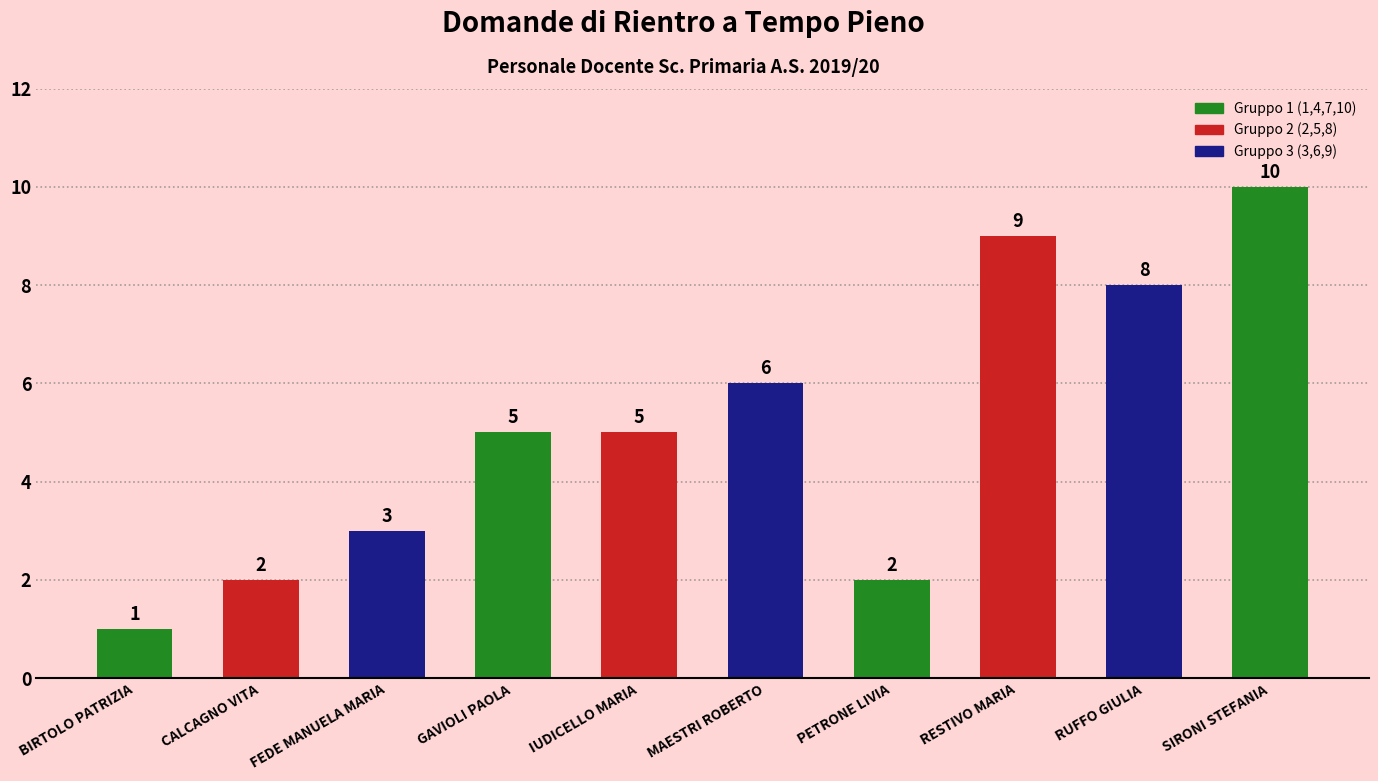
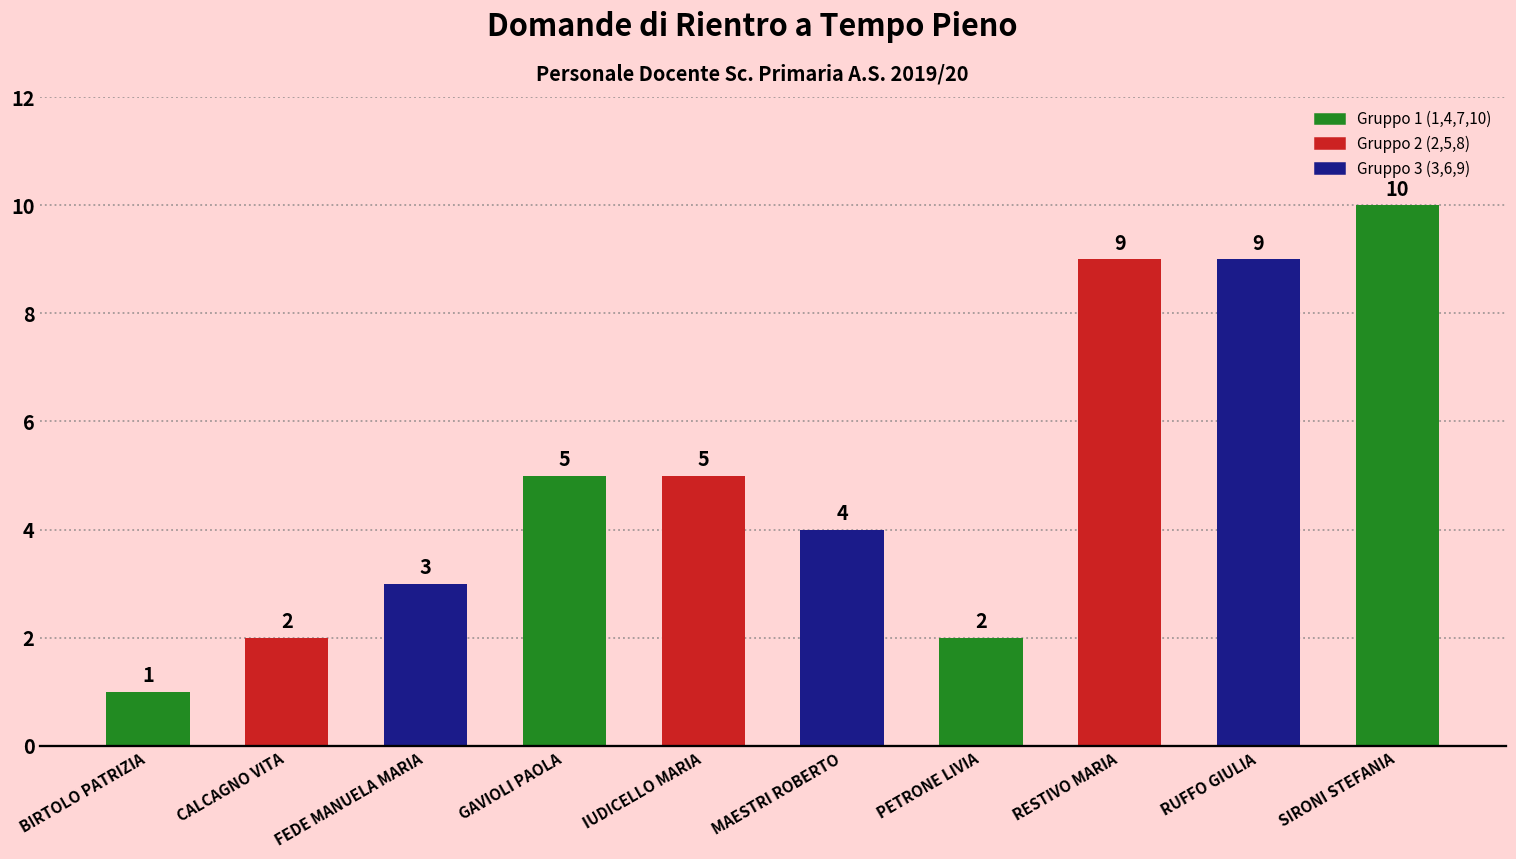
MAESTRI ROBERTO: 6 -> 4
RUFFO GIULIA: 8 -> 9
